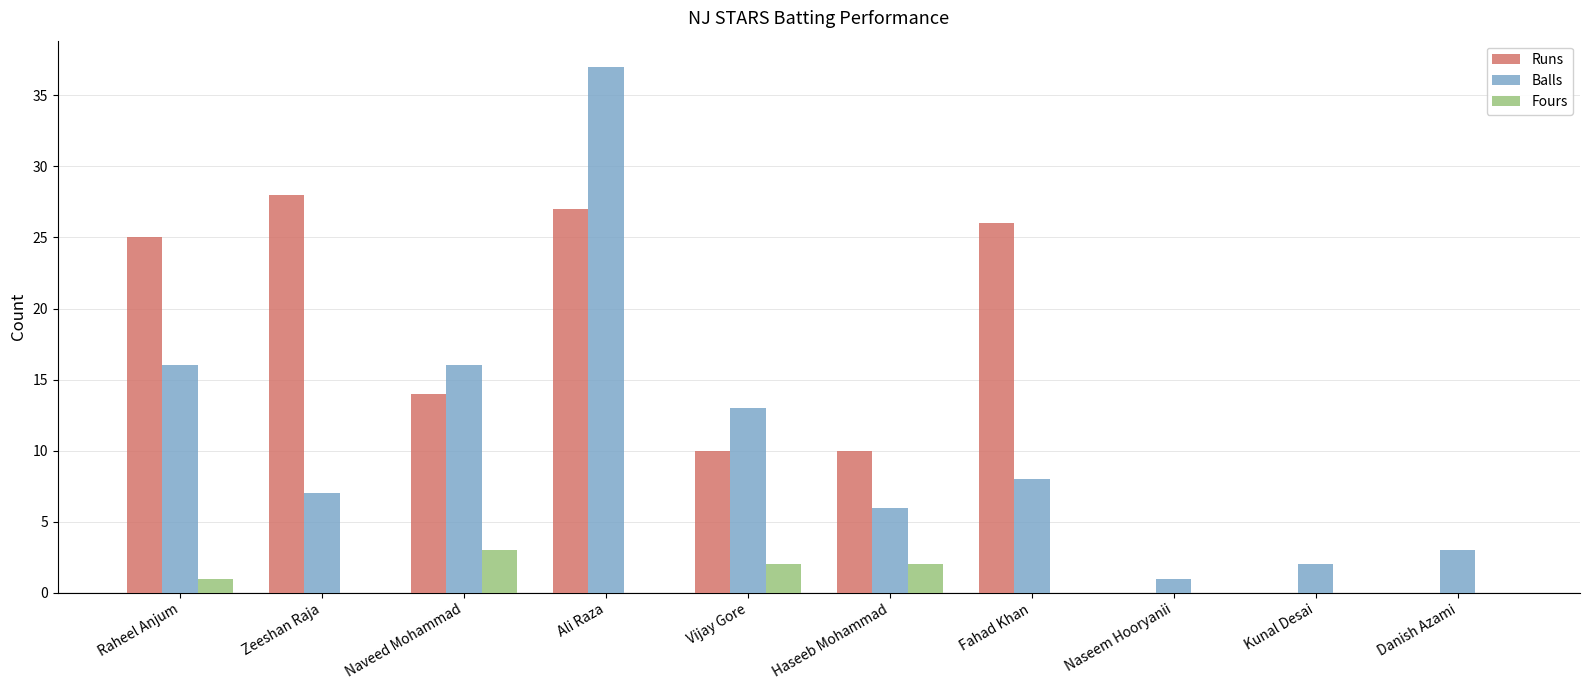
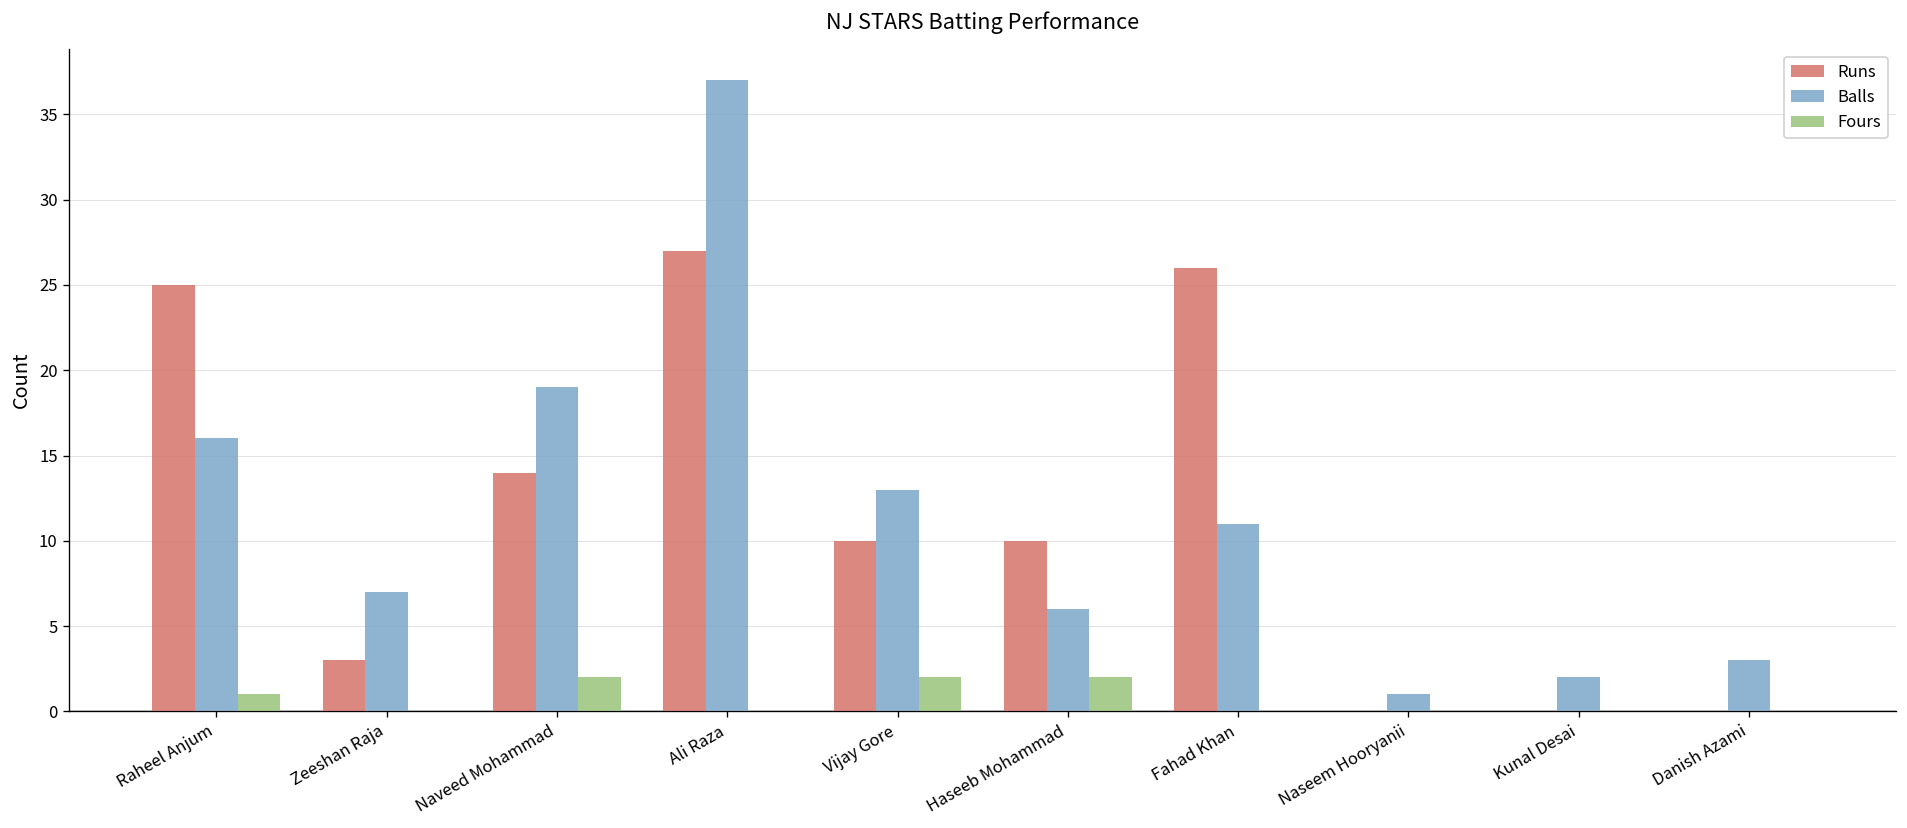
Runs, Zeeshan Raja: 28 -> 3
Balls, Naveed Mohammad: 16 -> 19
Fours, Naveed Mohammad: 3 -> 2
Balls, Fahad Khan: 8 -> 11
